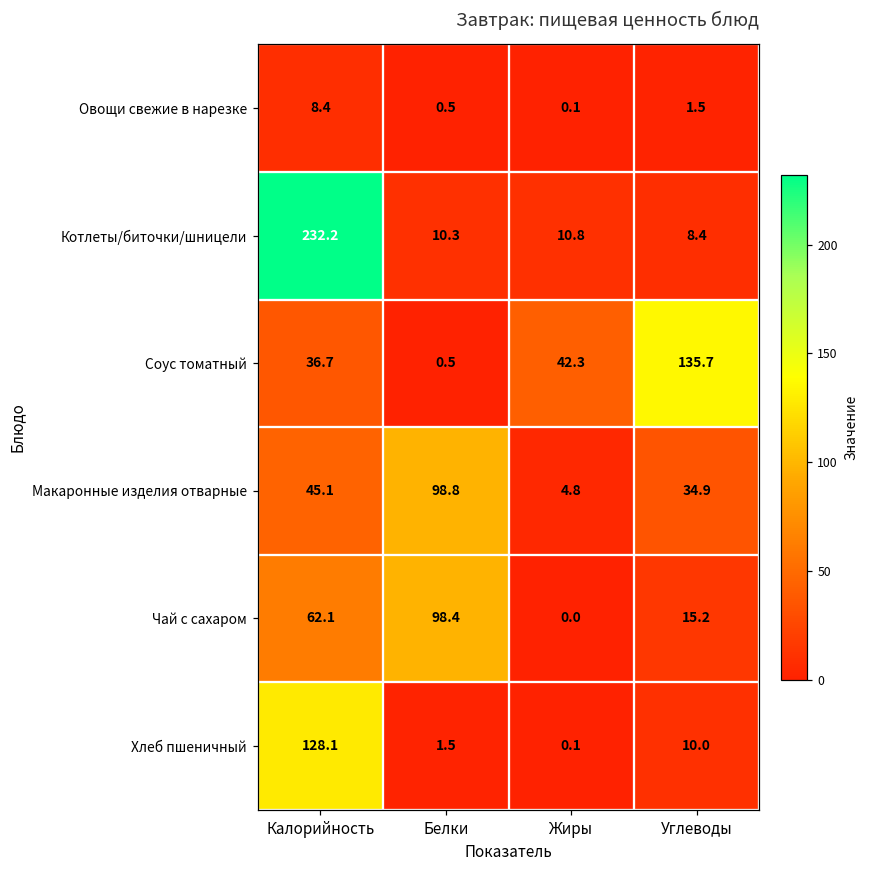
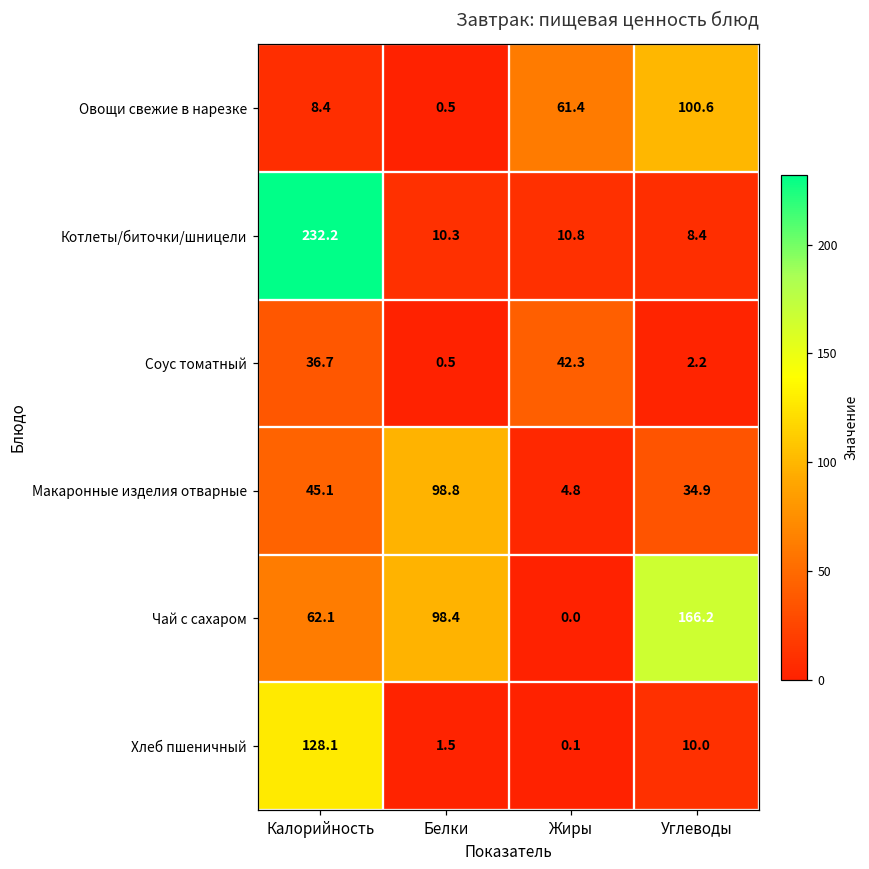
Овощи свежие в нарезке, Жиры: 0.1 -> 61.4
Овощи свежие в нарезке, Углеводы: 1.5 -> 100.6
Соус томатный, Углеводы: 135.7 -> 2.2
Чай с сахаром, Углеводы: 15.2 -> 166.2
